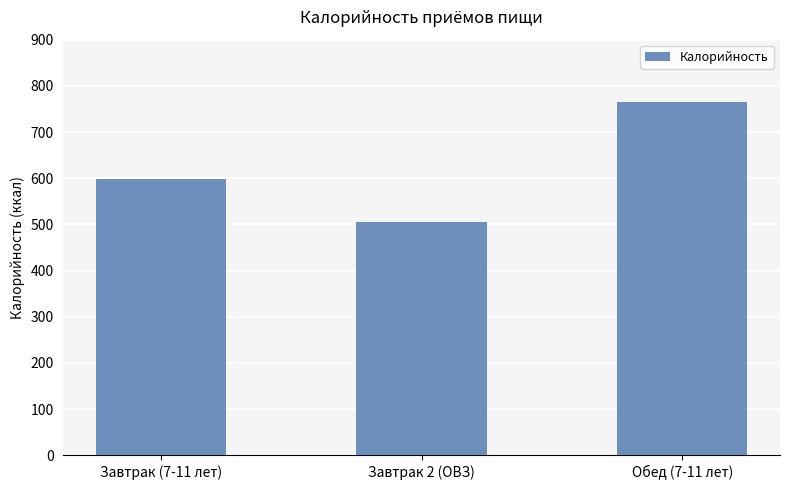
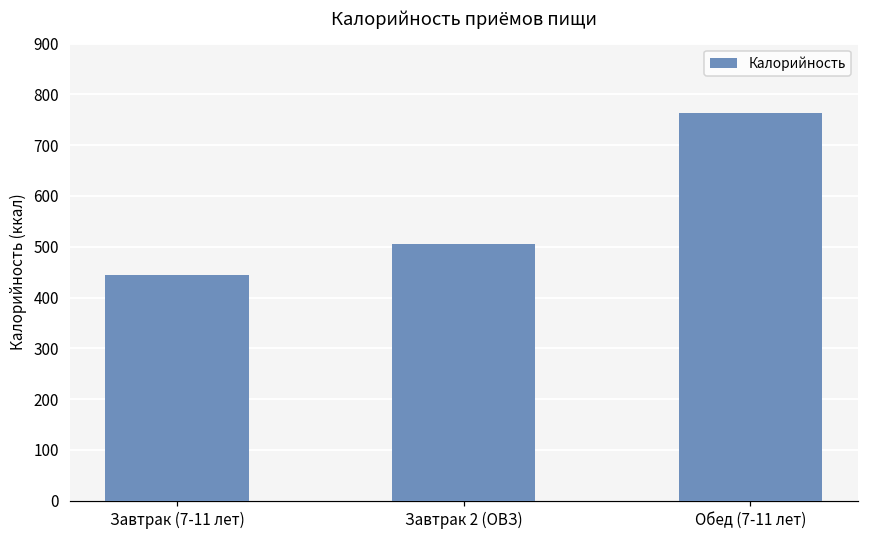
Завтрак (7-11 лет): 600 -> 440
